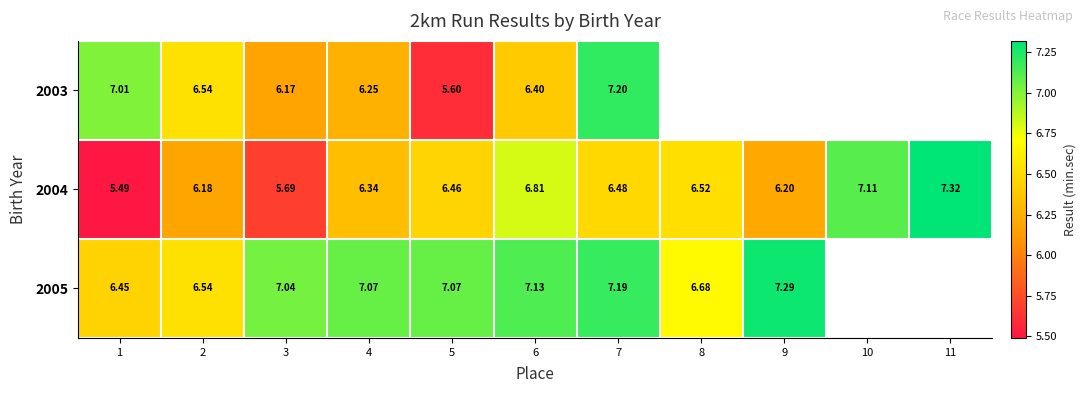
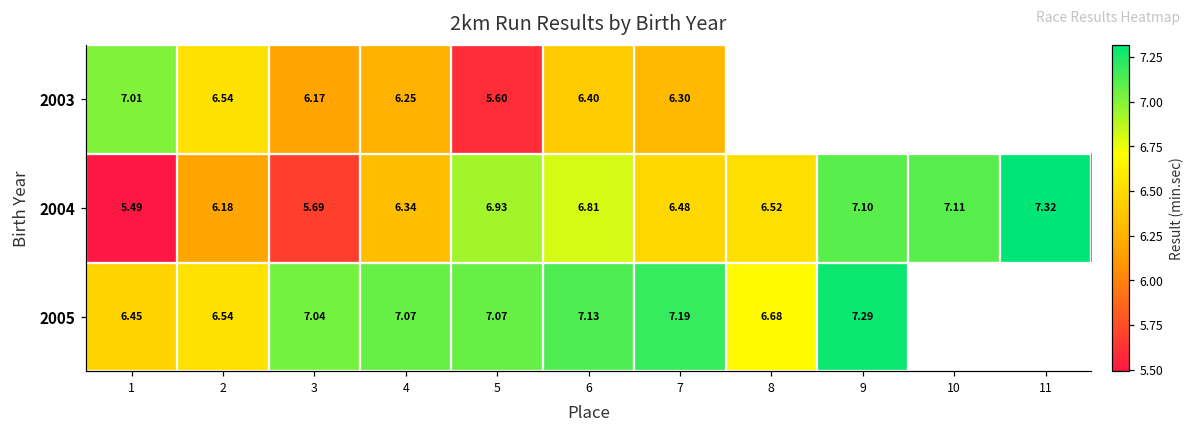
2003, 7: 7.20 -> 6.30
2004, 5: 6.46 -> 6.93
2004, 9: 6.20 -> 7.10
